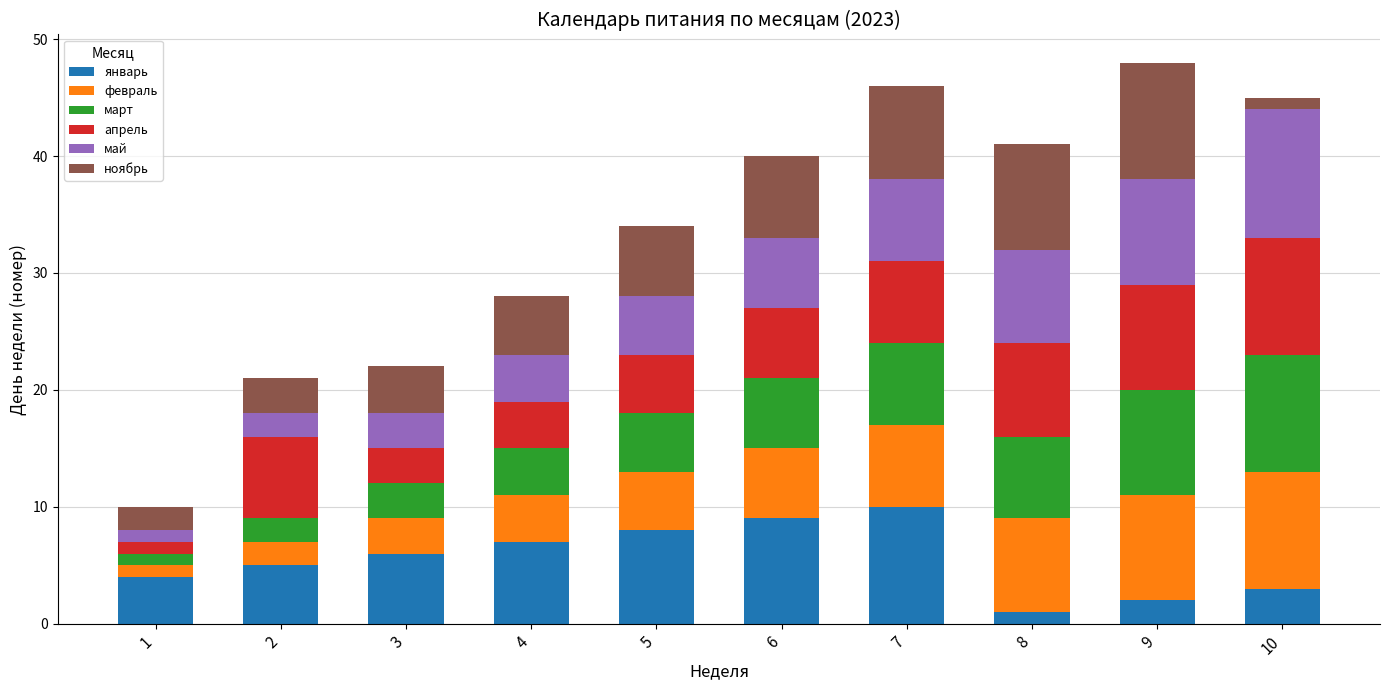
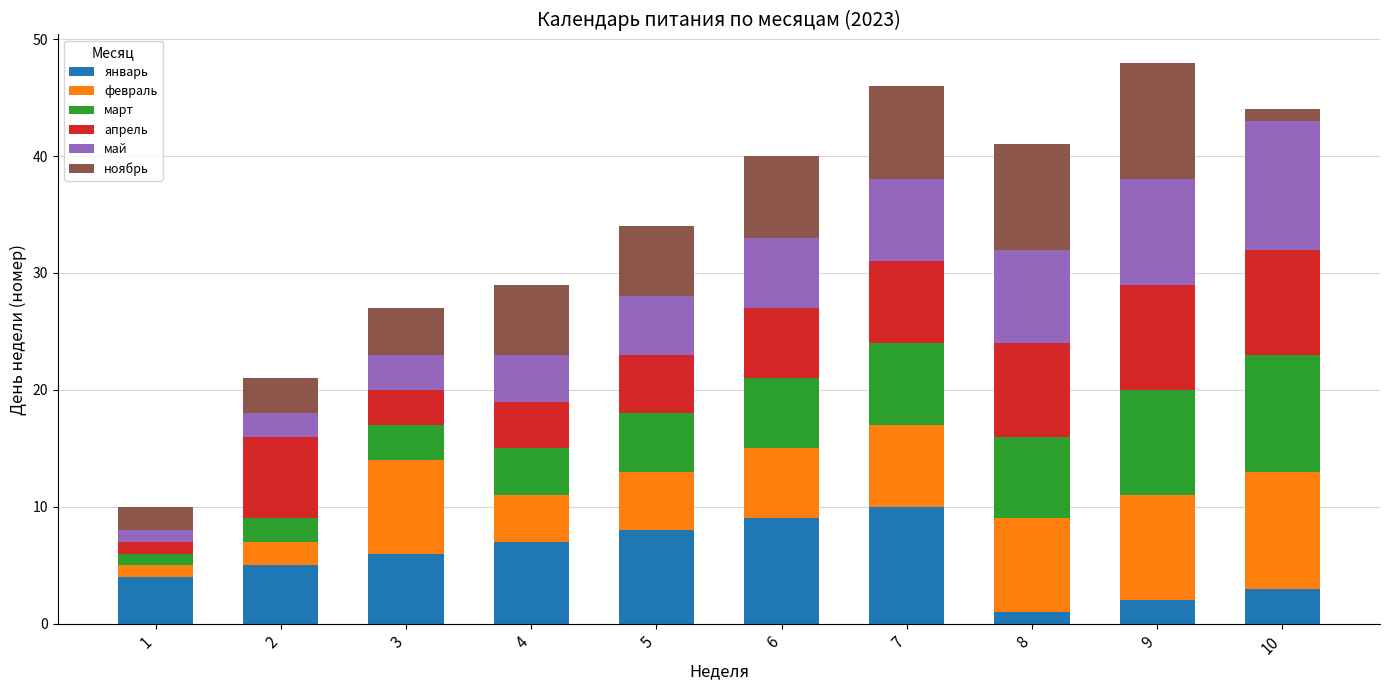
февраль, 3: 3 -> 8
ноябрь, 4: 5 -> 6
апрель, 10: 10 -> 9
